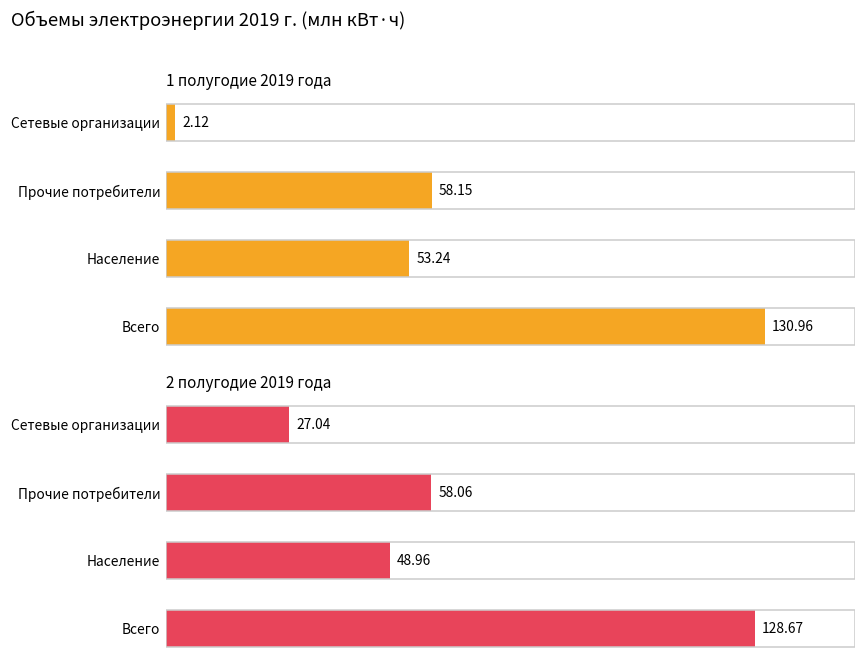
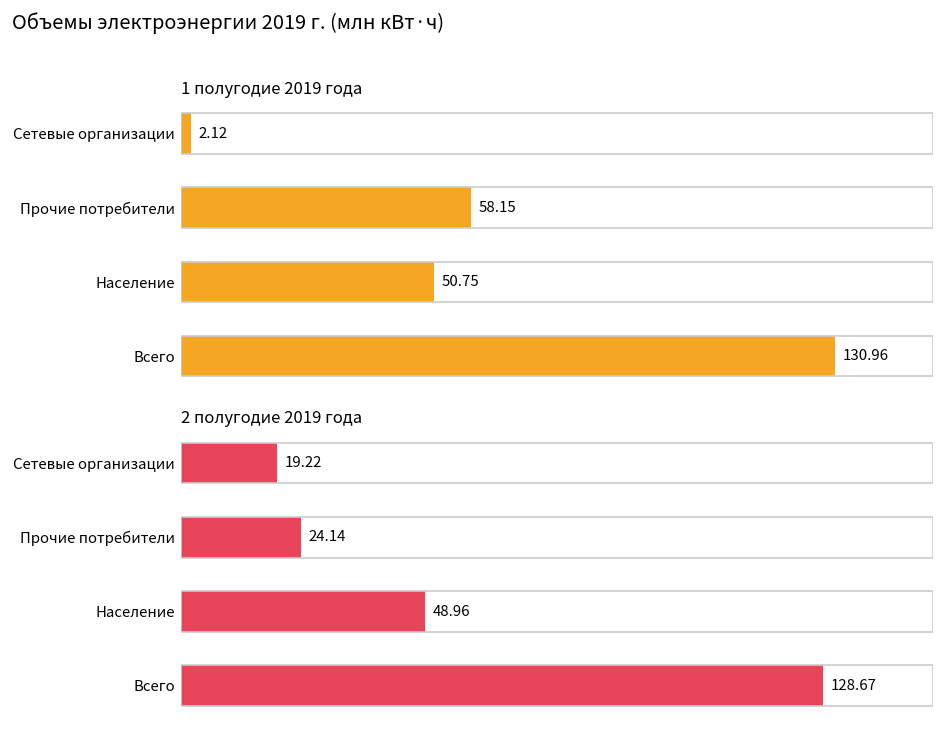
1 полугодие 2019 года, Население: 53.24 -> 50.75
2 полугодие 2019 года, Сетевые организации: 27.04 -> 19.22
2 полугодие 2019 года, Прочие потребители: 58.06 -> 24.14
